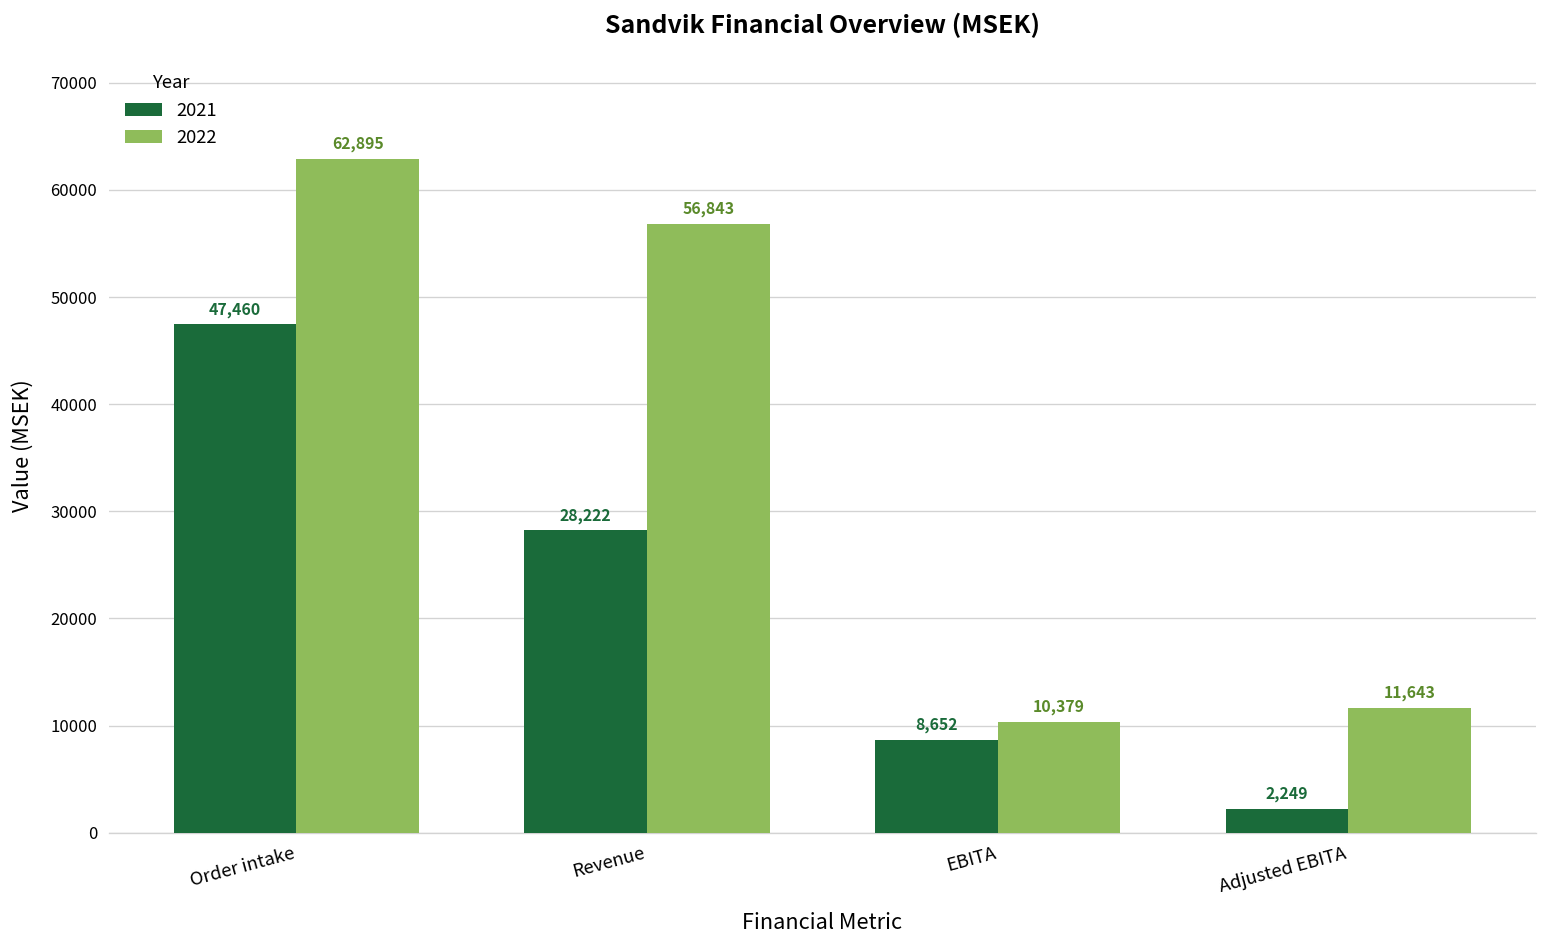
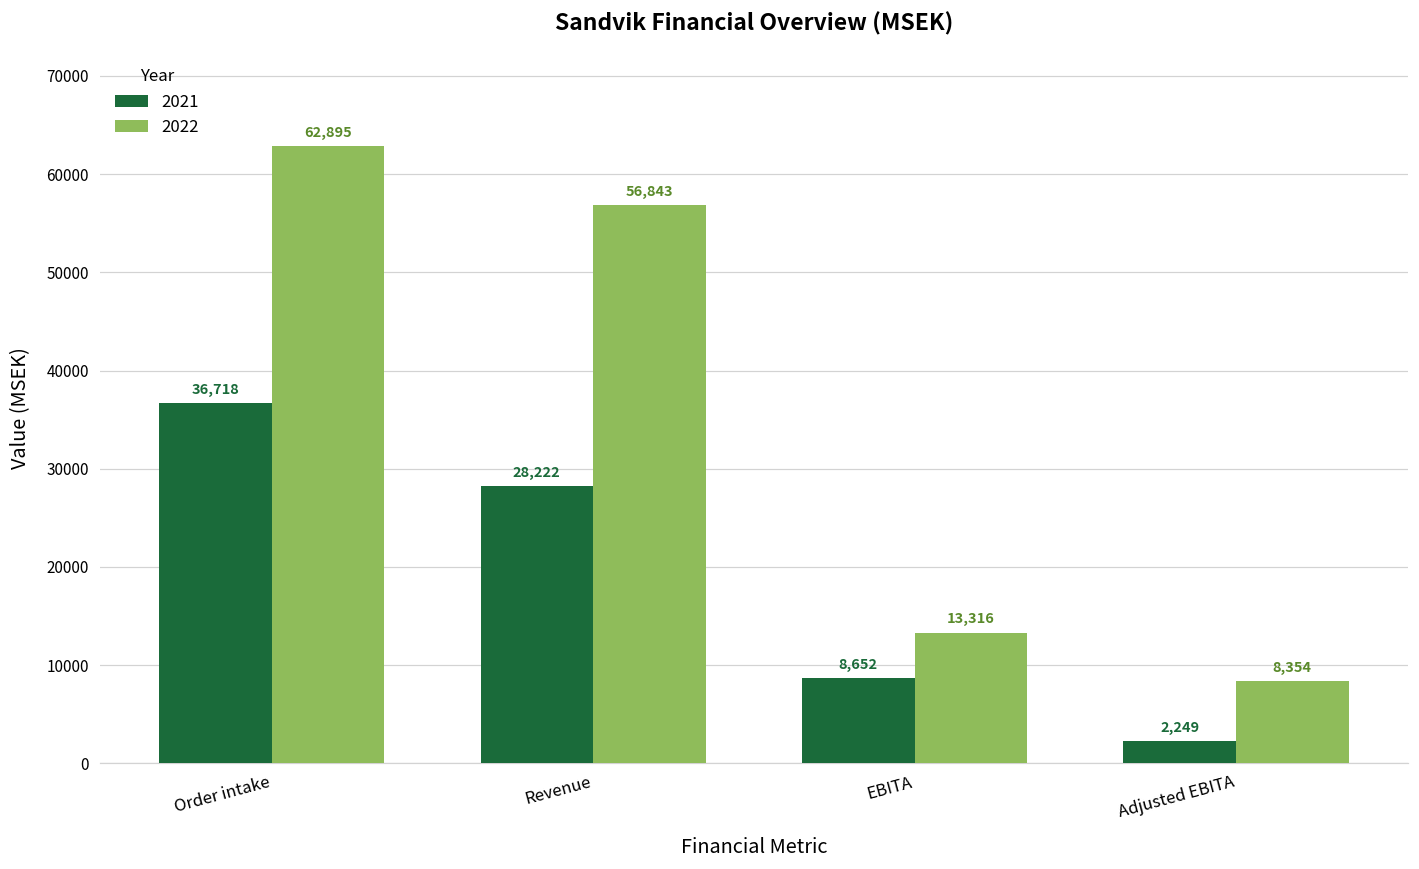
2021, Order intake: 47,460 -> 36,718
2022, EBITA: 10,379 -> 13,316
2022, Adjusted EBITA: 11,643 -> 8,354
